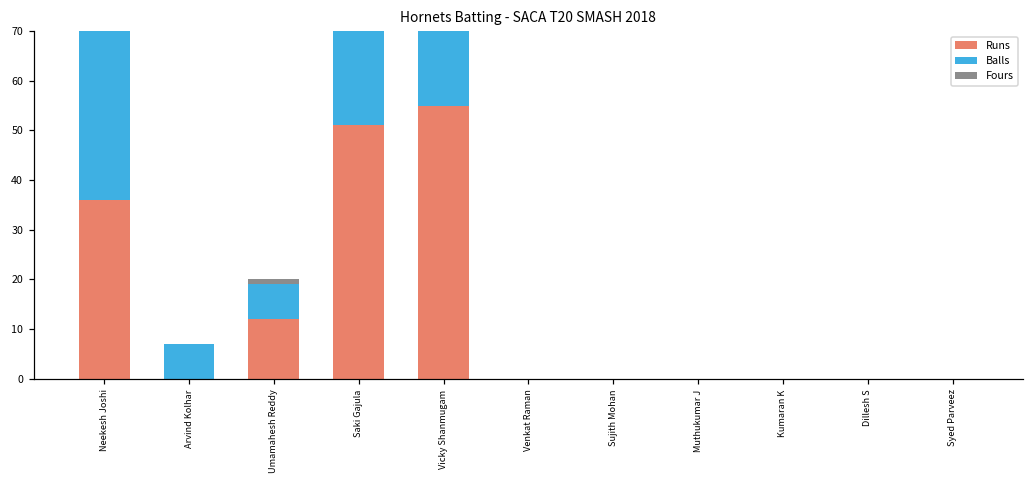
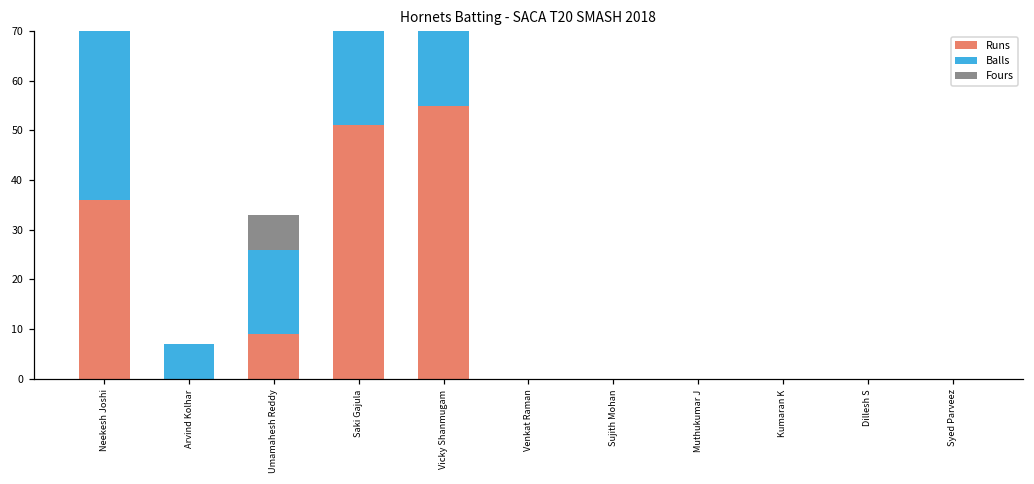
Runs, Umamahesh Reddy: 12 -> 9
Balls, Umamahesh Reddy: 7 -> 17
Fours, Umamahesh Reddy: 1 -> 7
